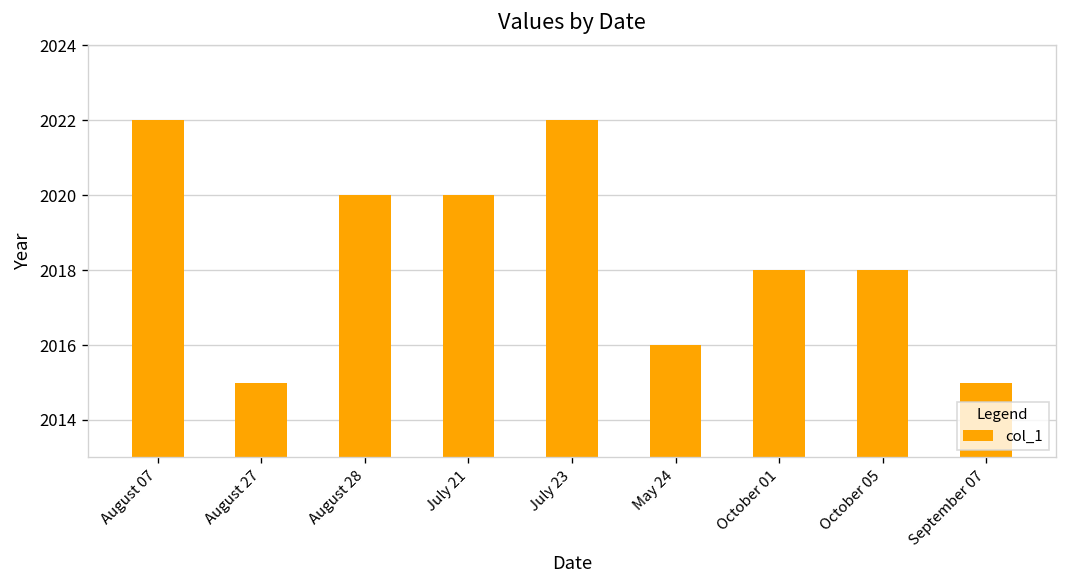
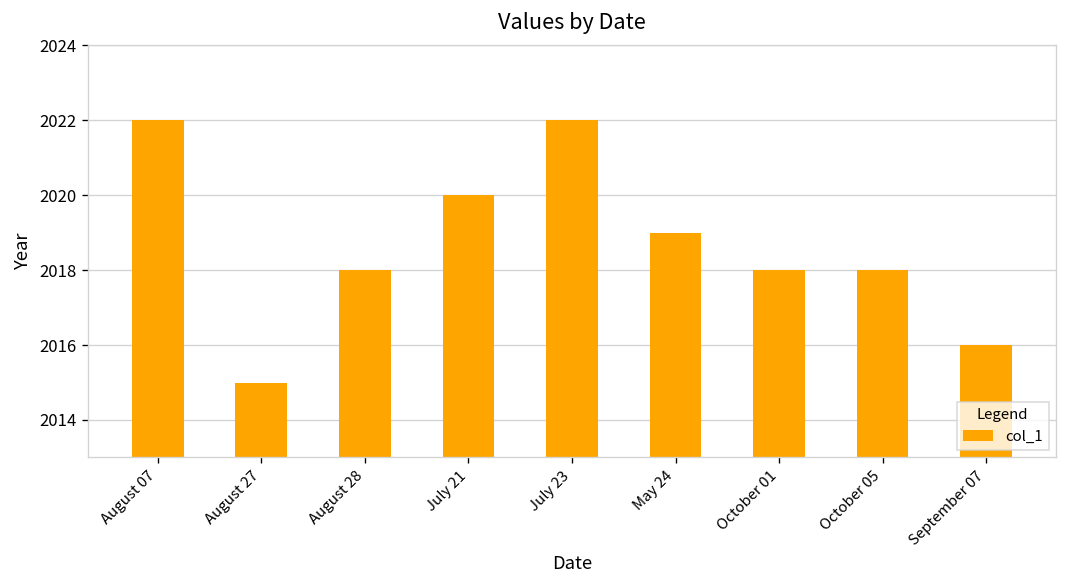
August 28: 2020 -> 2018
May 24: 2016 -> 2019
September 07: 2015 -> 2016
